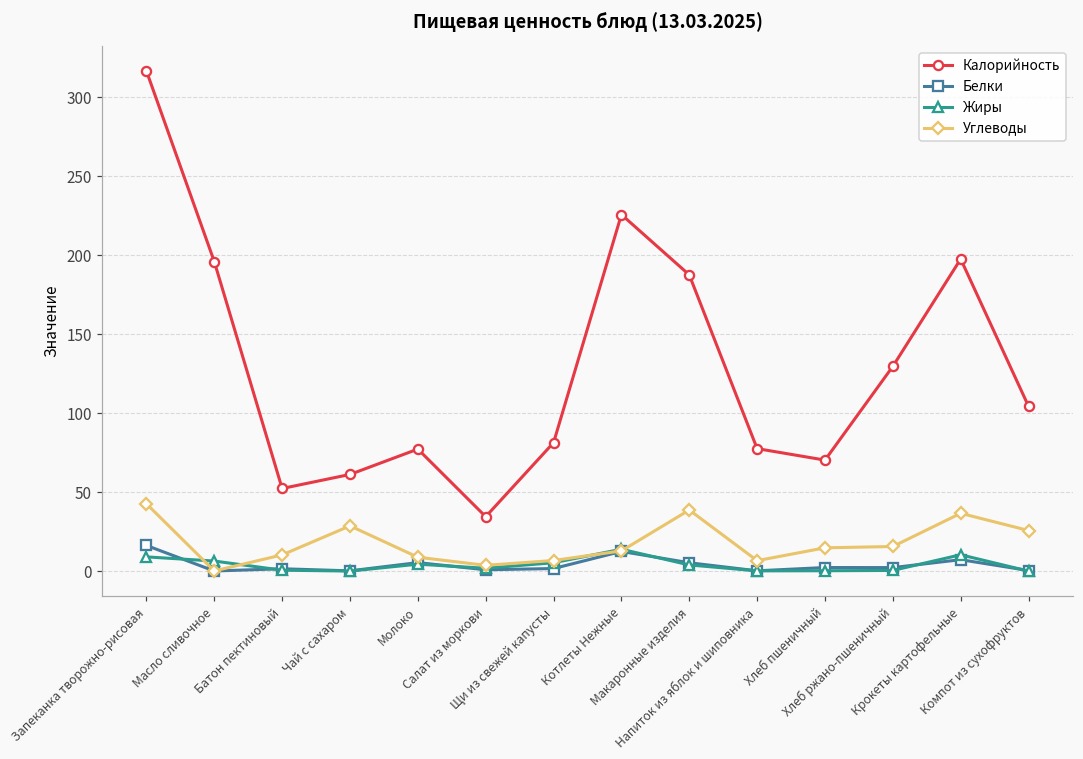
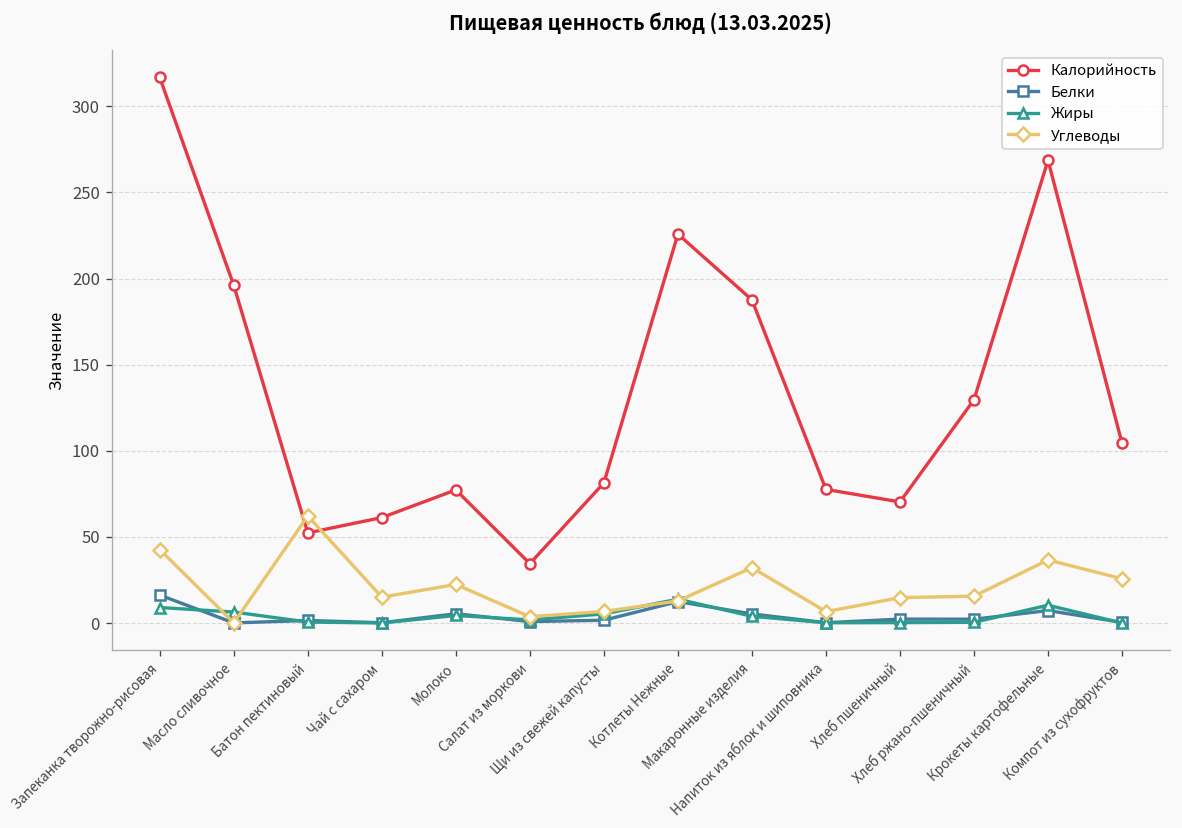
Углеводы, Батон пектиновый: 10 -> 62
Углеводы, Чай с сахаром: 29 -> 15
Углеводы, Молоко: 9 -> 22
Углеводы, Макаронные изделия: 39 -> 32
Калорийность, Крокеты картофельные: 198 -> 269
